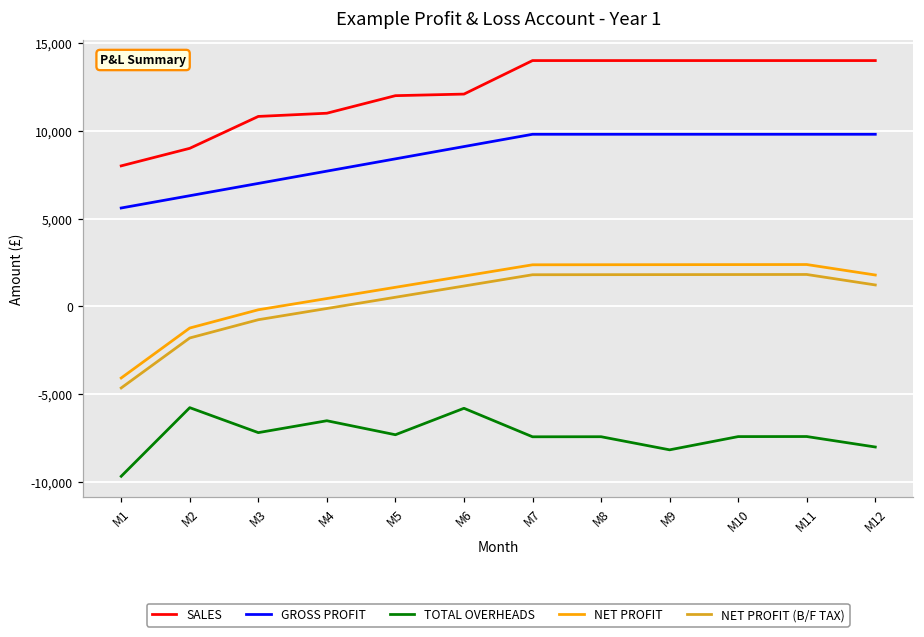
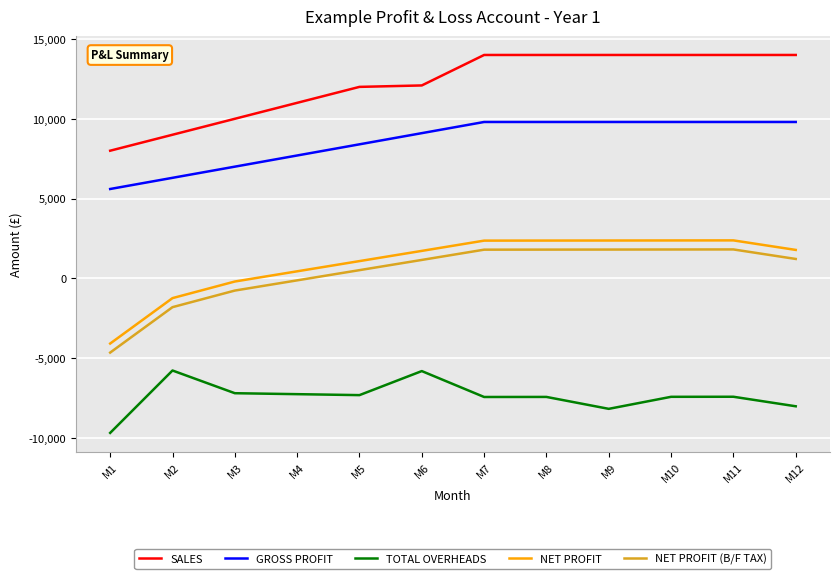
SALES, M3: 10,800 -> 10,000
TOTAL OVERHEADS, M4: -6,500 -> -7,300
